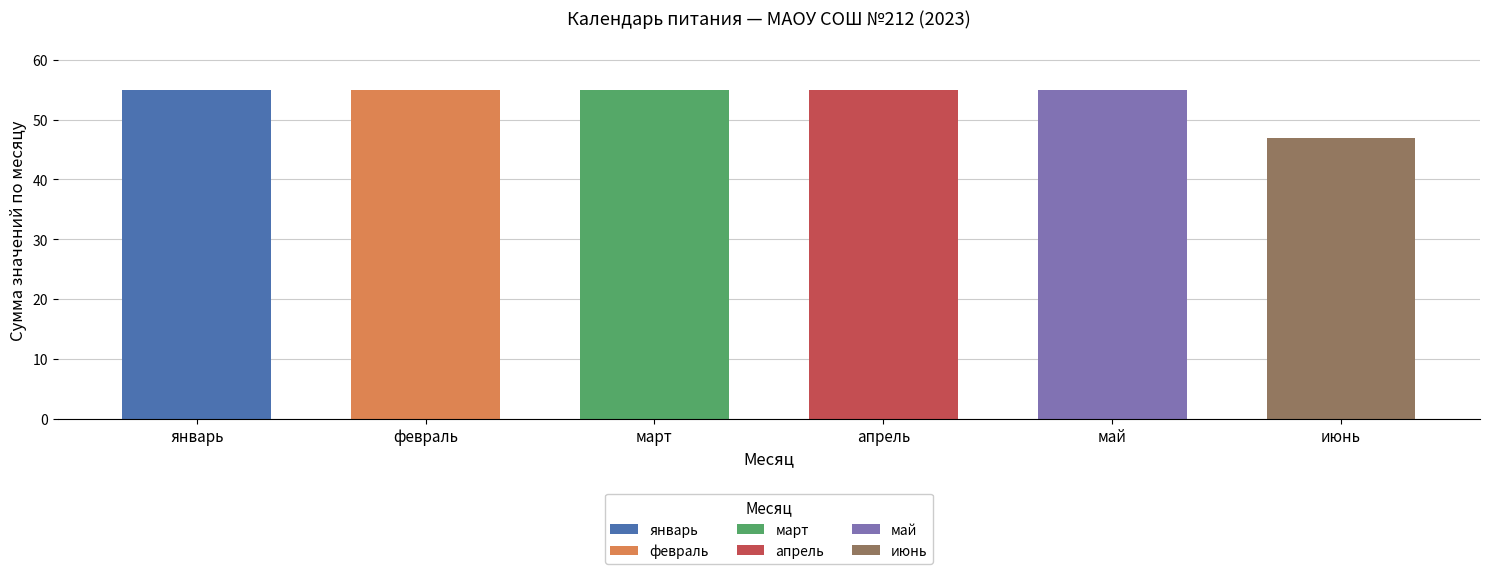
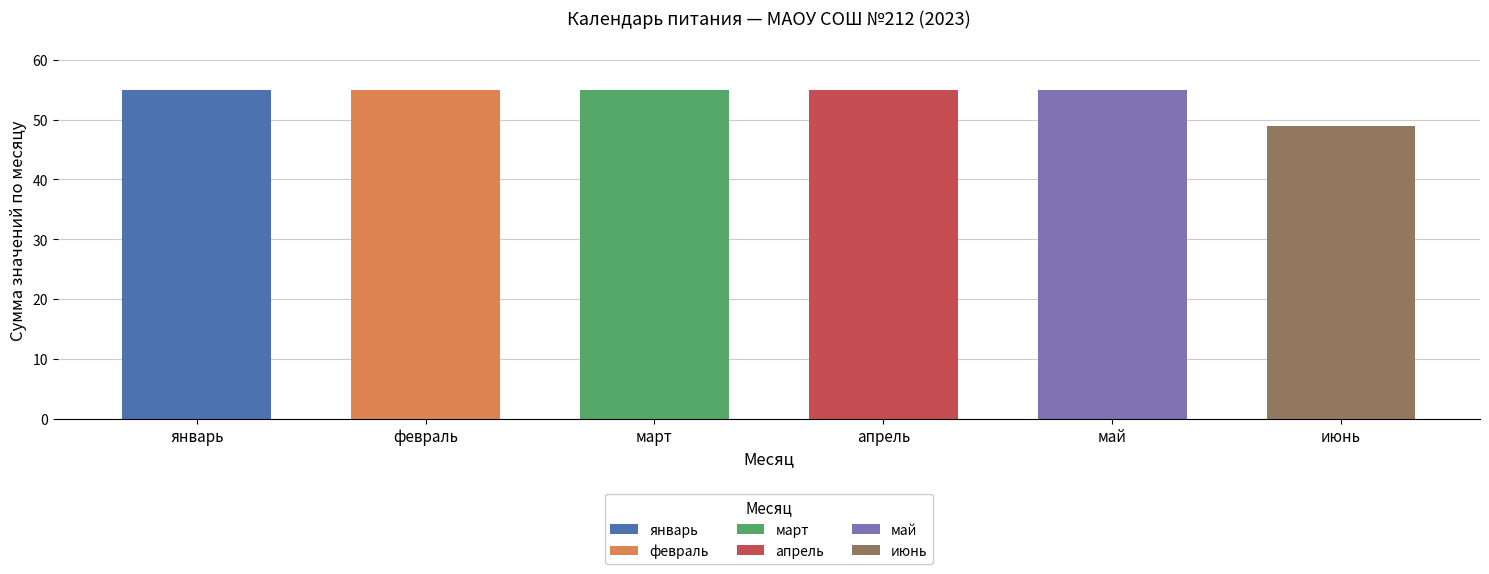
июнь: 47 -> 49
